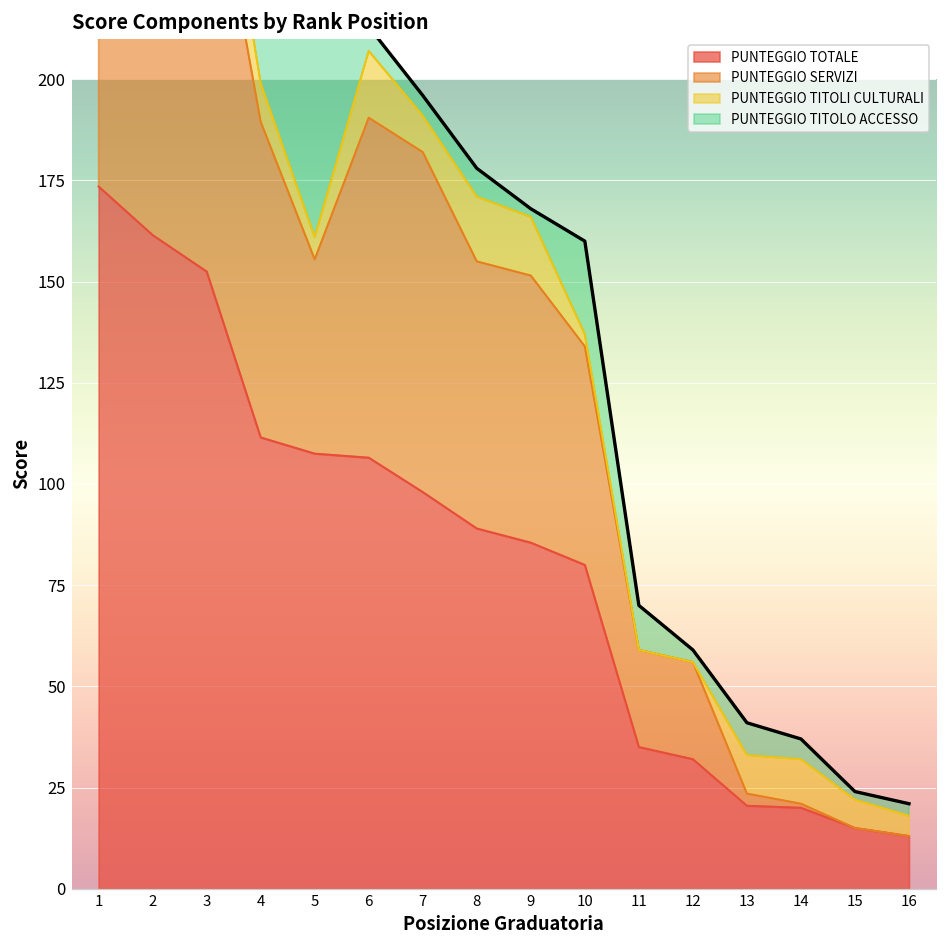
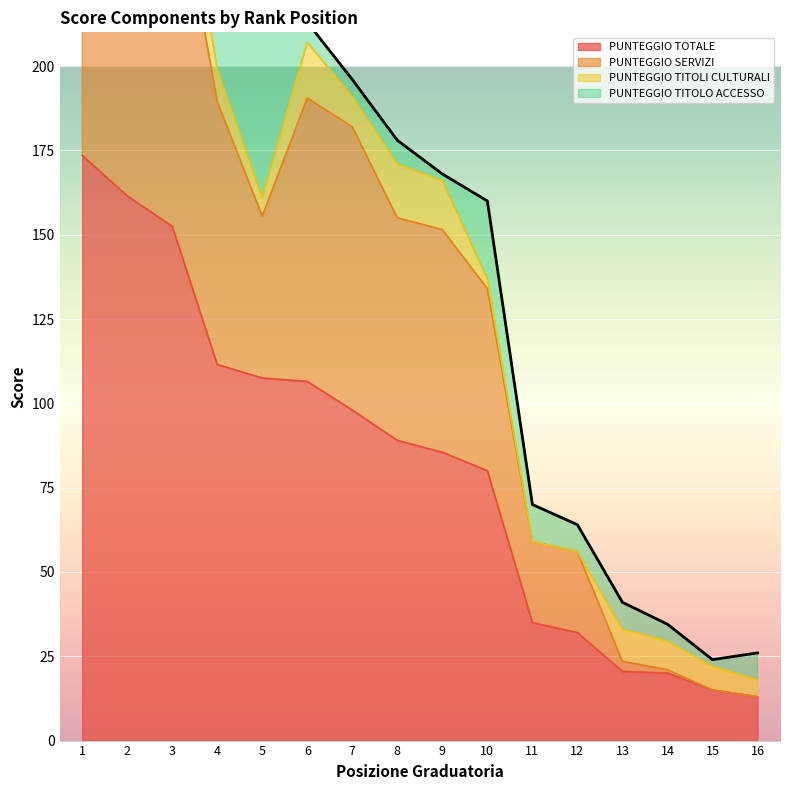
PUNTEGGIO TITOLO ACCESSO, 12: 3 -> 8
PUNTEGGIO TITOLI CULTURALI, 14: 11 -> 9
PUNTEGGIO TITOLO ACCESSO, 16: 3 -> 8
